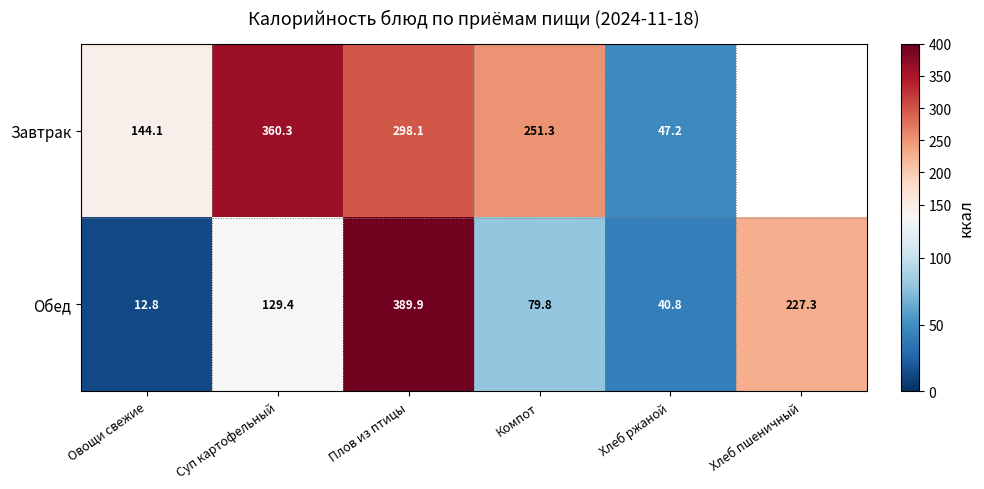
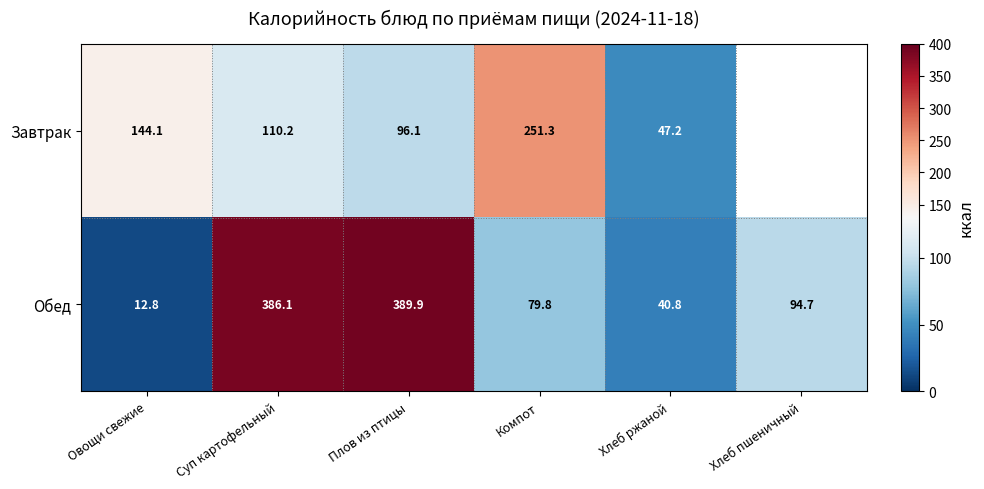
Завтрак, Суп картофельный: 360.3 -> 110.2
Завтрак, Плов из птицы: 298.1 -> 96.1
Обед, Суп картофельный: 129.4 -> 386.1
Обед, Хлеб пшеничный: 227.3 -> 94.7
